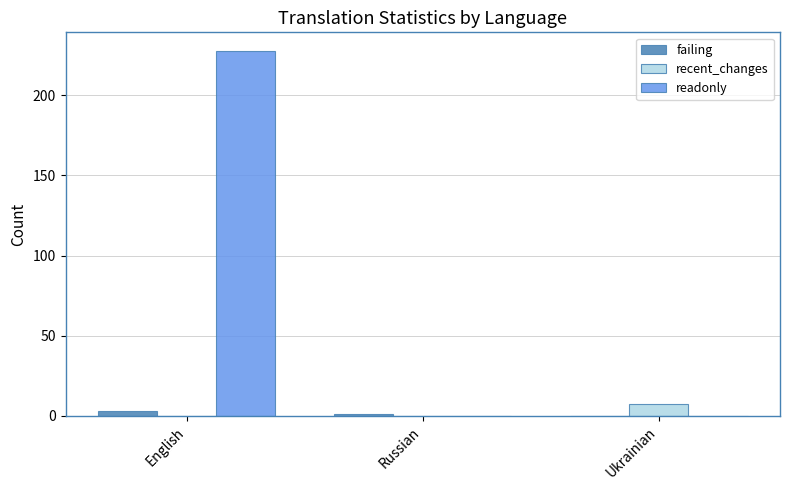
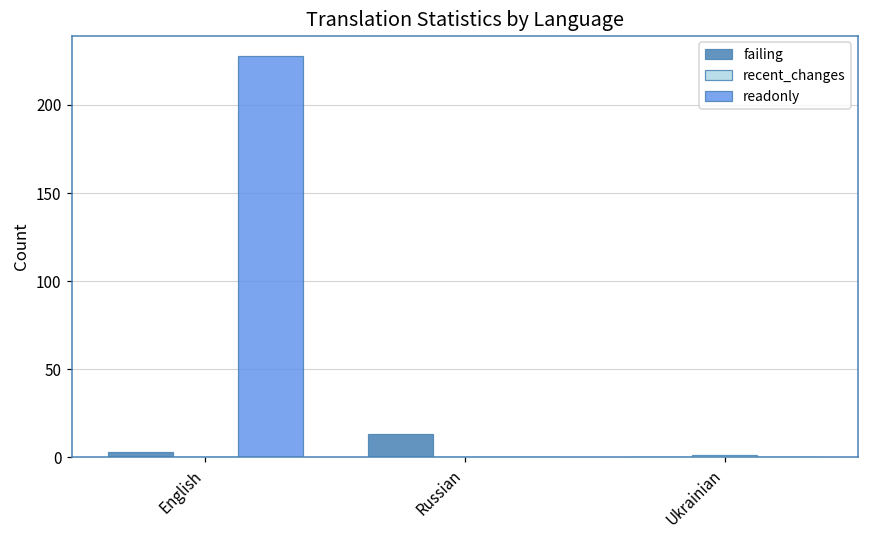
failing, Russian: 1 -> 13
recent_changes, Ukrainian: 7 -> 1
